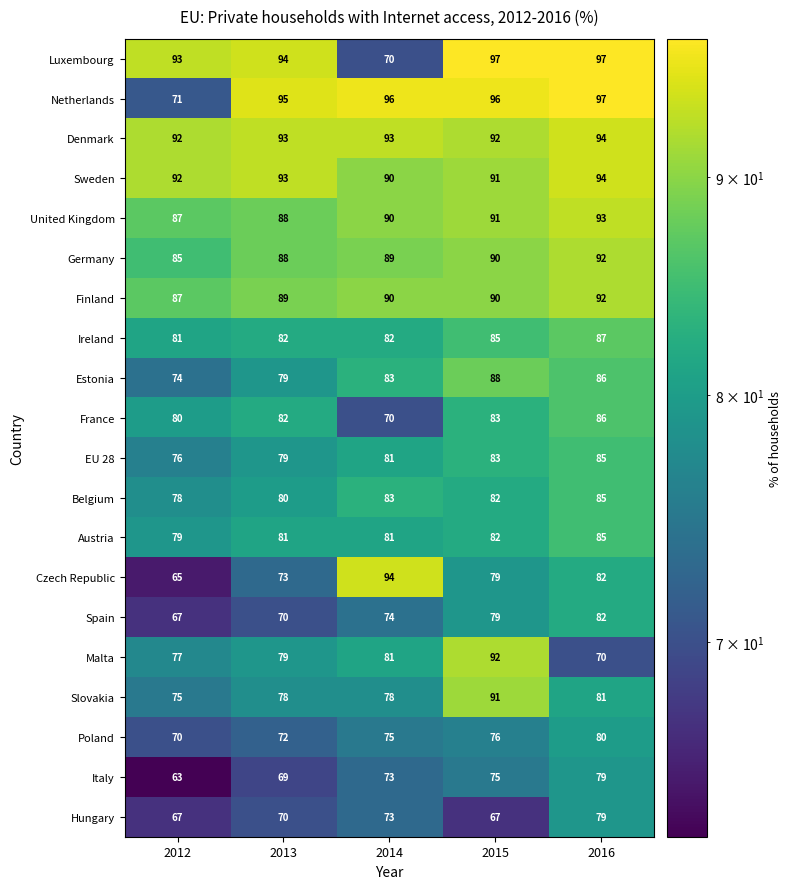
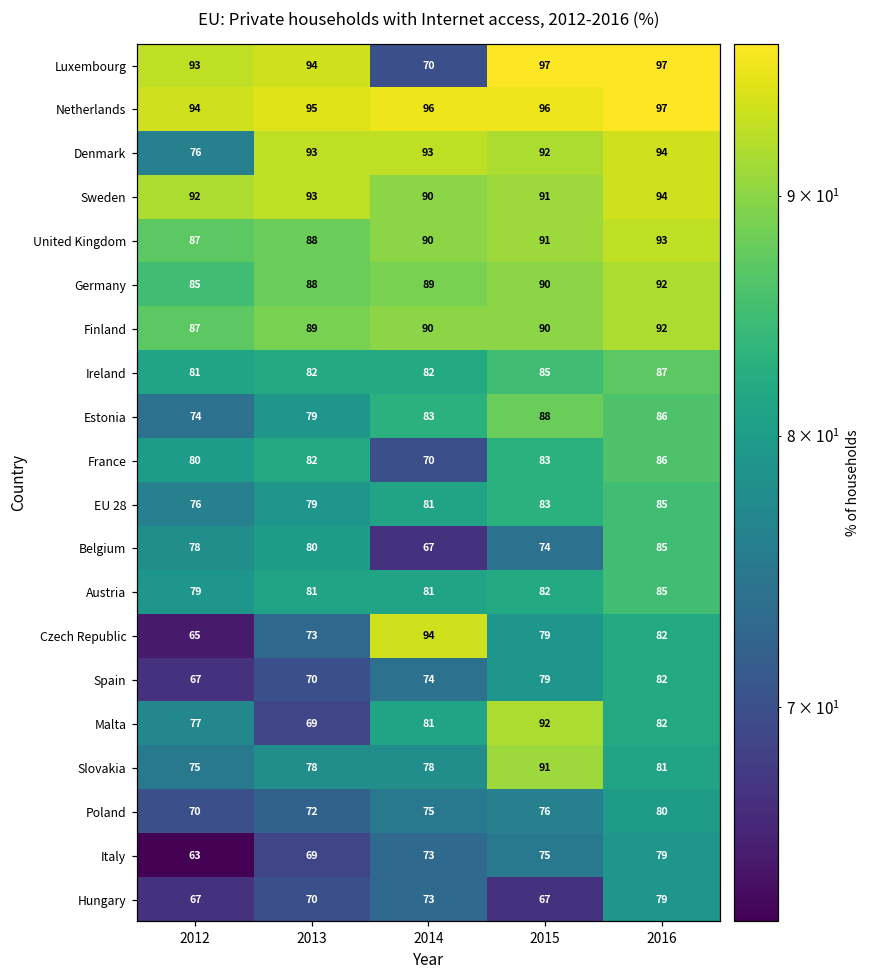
Netherlands, 2012: 71 -> 94
Denmark, 2012: 92 -> 76
Belgium, 2014: 83 -> 67
Belgium, 2015: 82 -> 74
Malta, 2013: 79 -> 69
Malta, 2016: 70 -> 82
